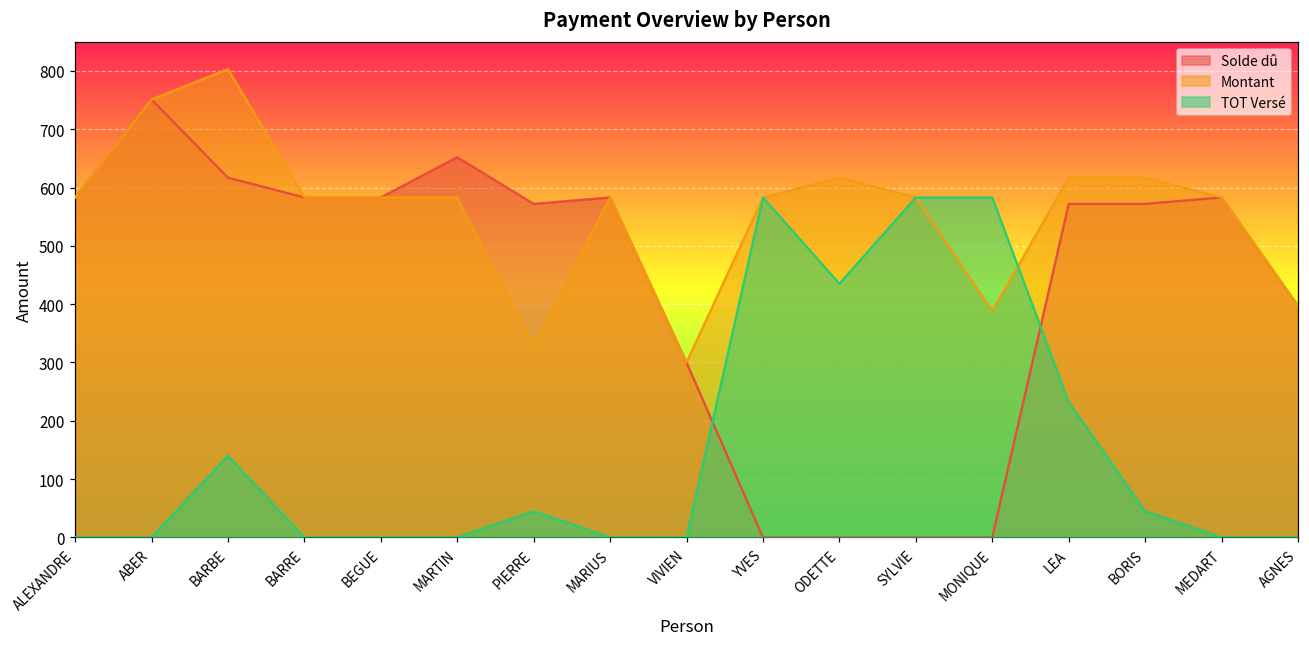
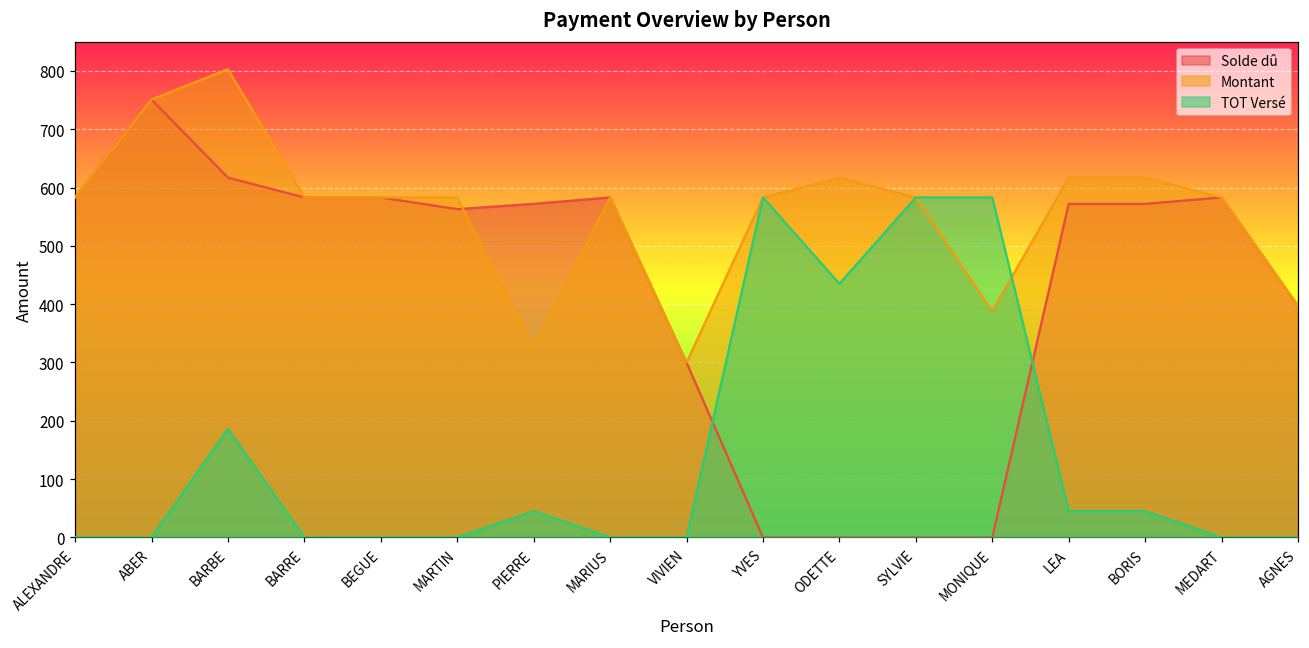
TOT Versé, BARBE: 140 -> 190
Solde dû, MARTIN: 650 -> 560
TOT Versé, LEA: 230 -> 50
